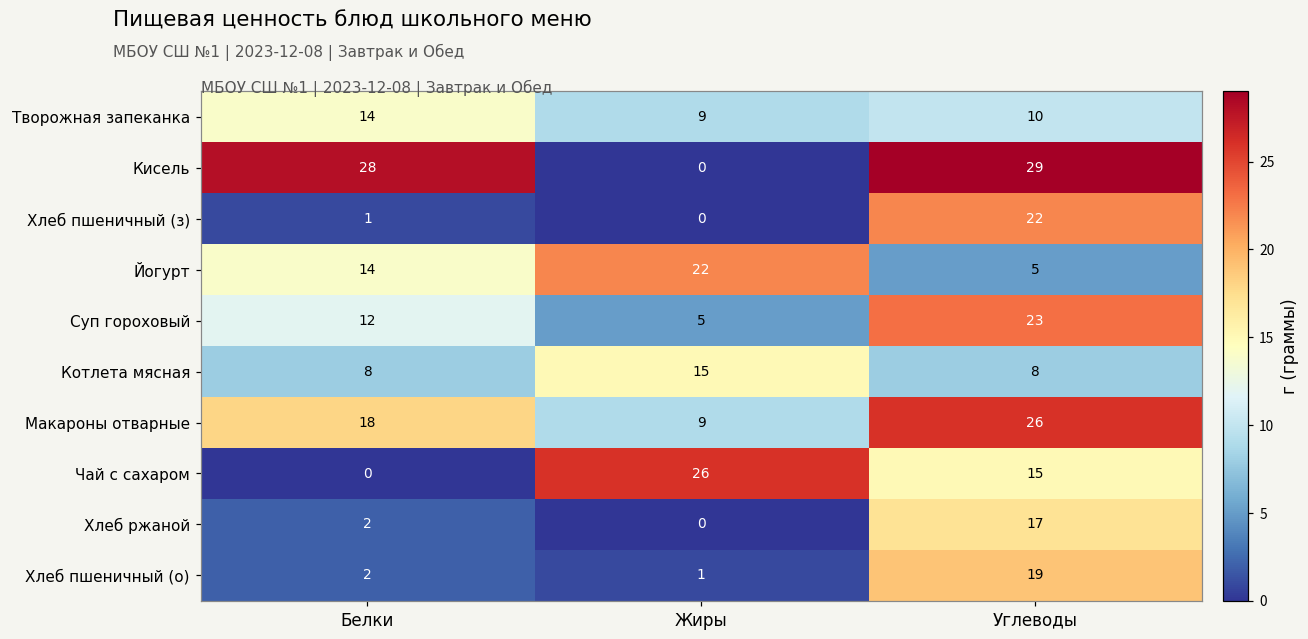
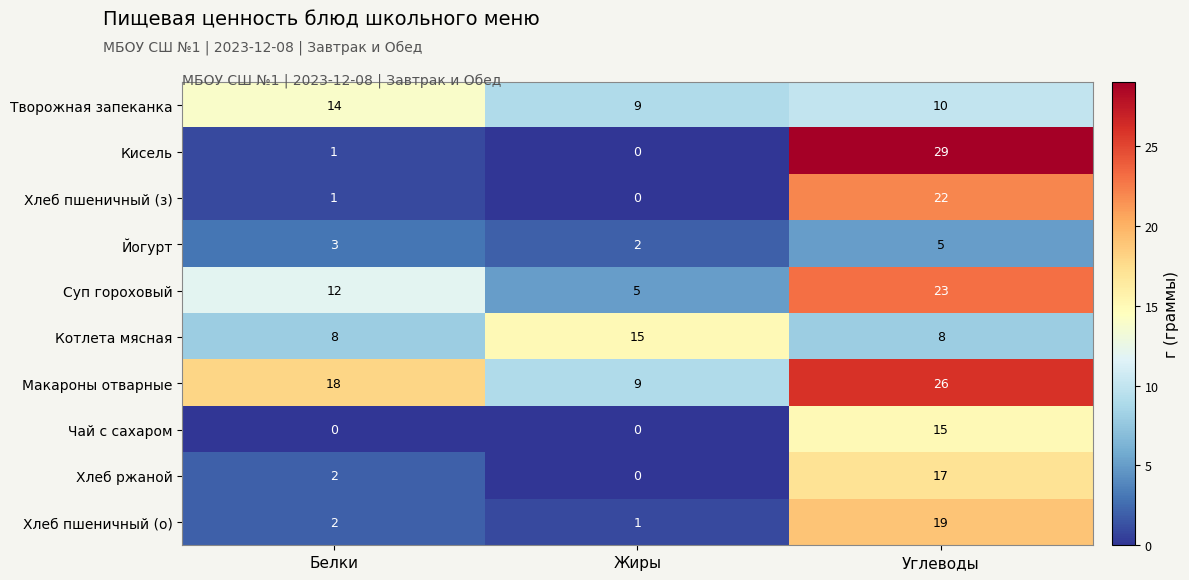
Кисель, Белки: 28 -> 1
Йогурт, Белки: 14 -> 3
Йогурт, Жиры: 22 -> 2
Чай с сахаром, Жиры: 26 -> 0
